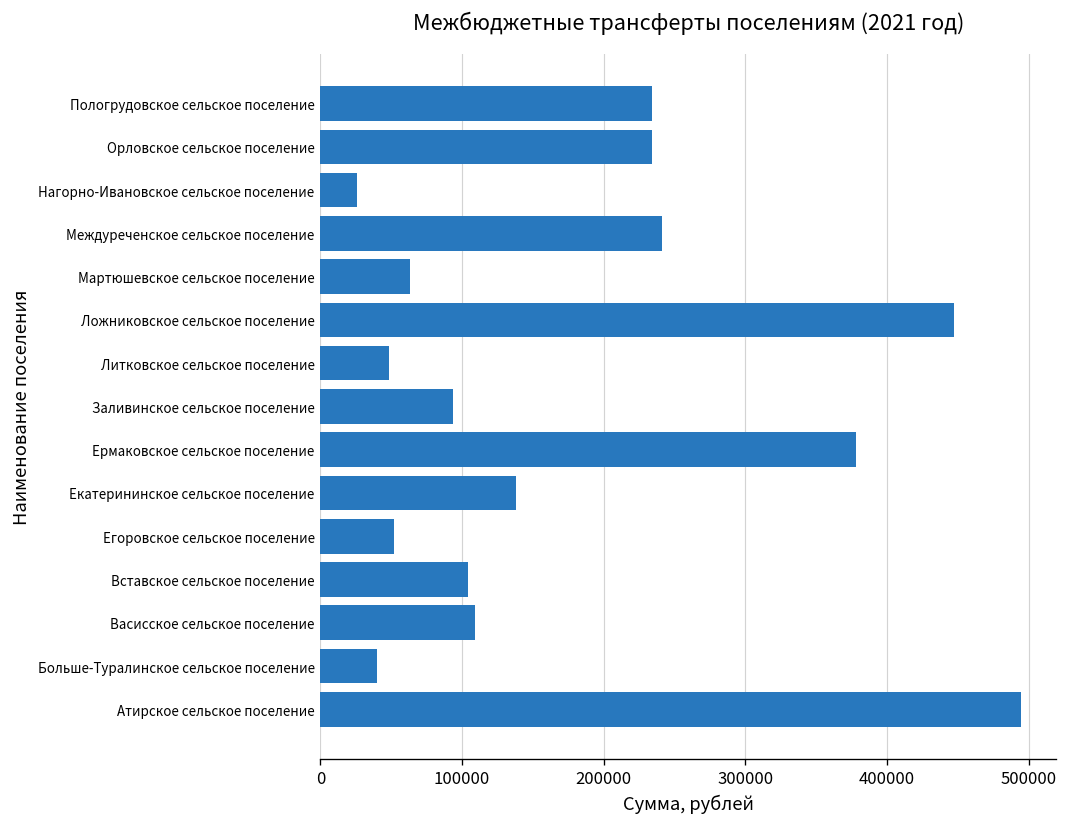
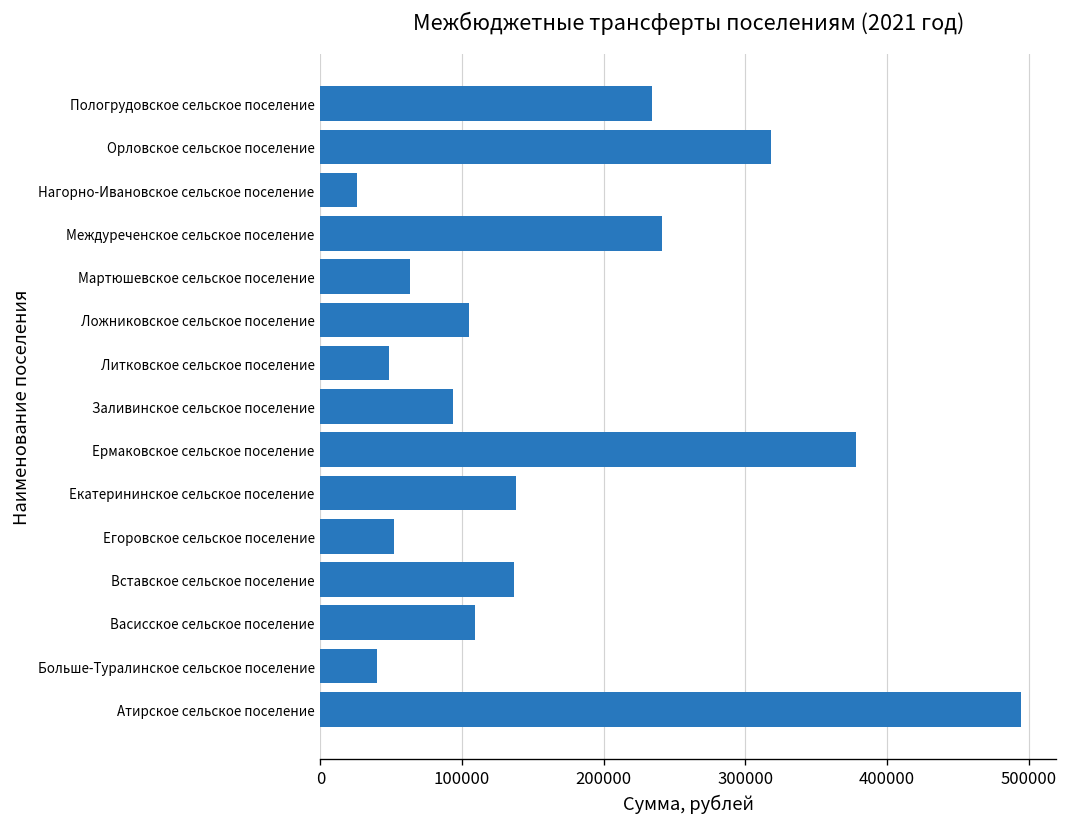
Орловское сельское поселение: 234000 -> 318000
Ложниковское сельское поселение: 447000 -> 105000
Вставское сельское поселение: 104000 -> 137000
